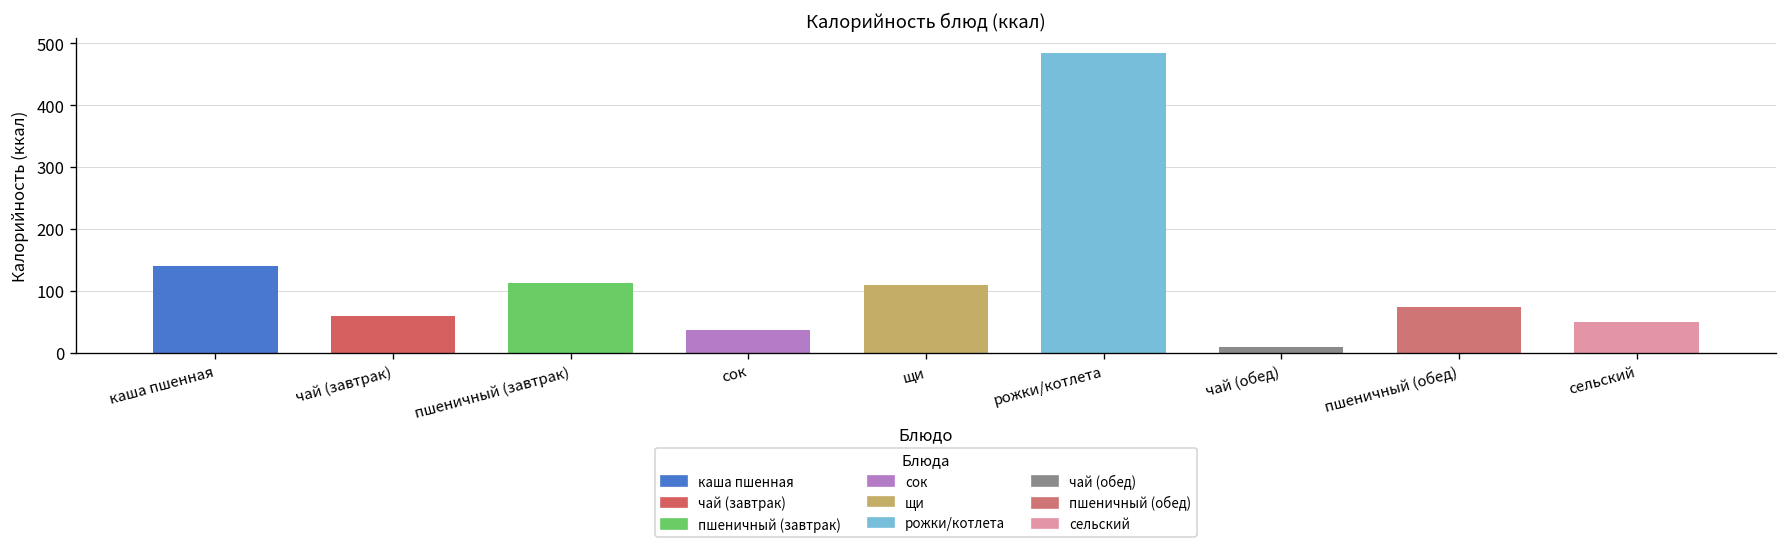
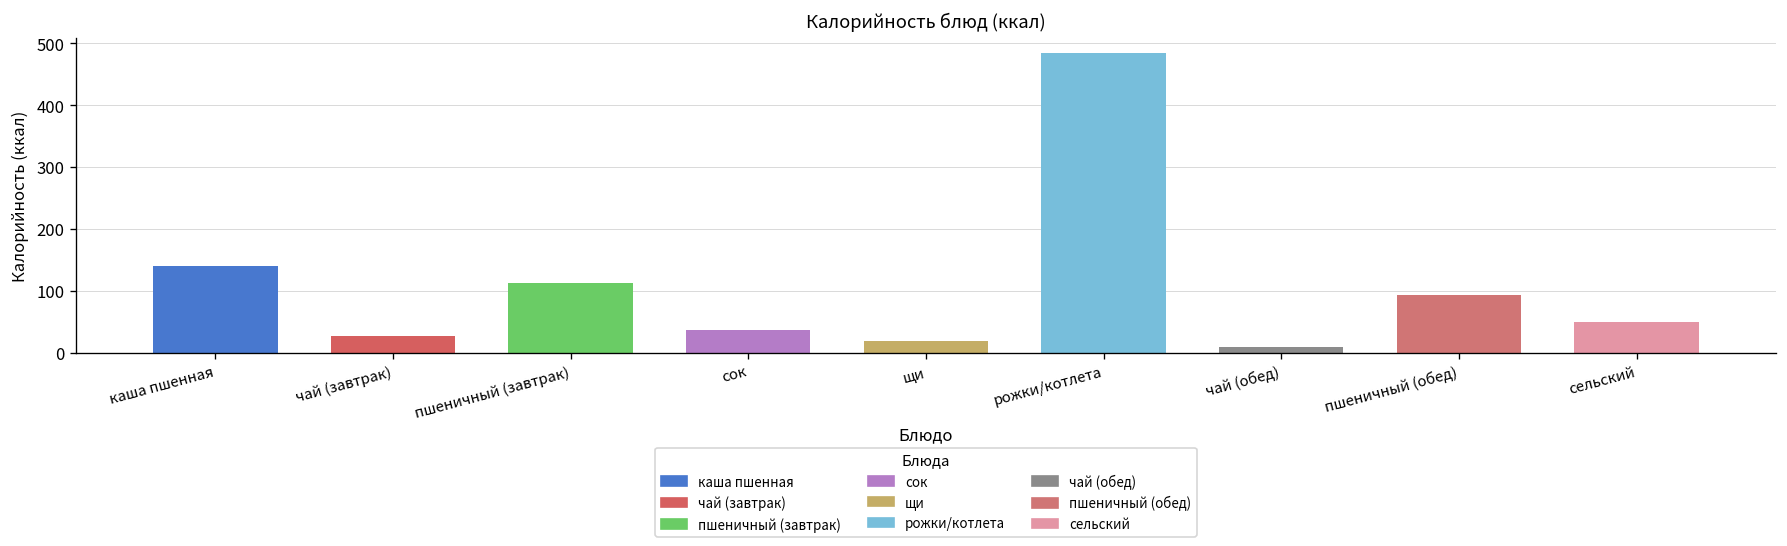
чай (завтрак): 60 -> 30
щи: 110 -> 20
пшеничный (обед): 70 -> 90
